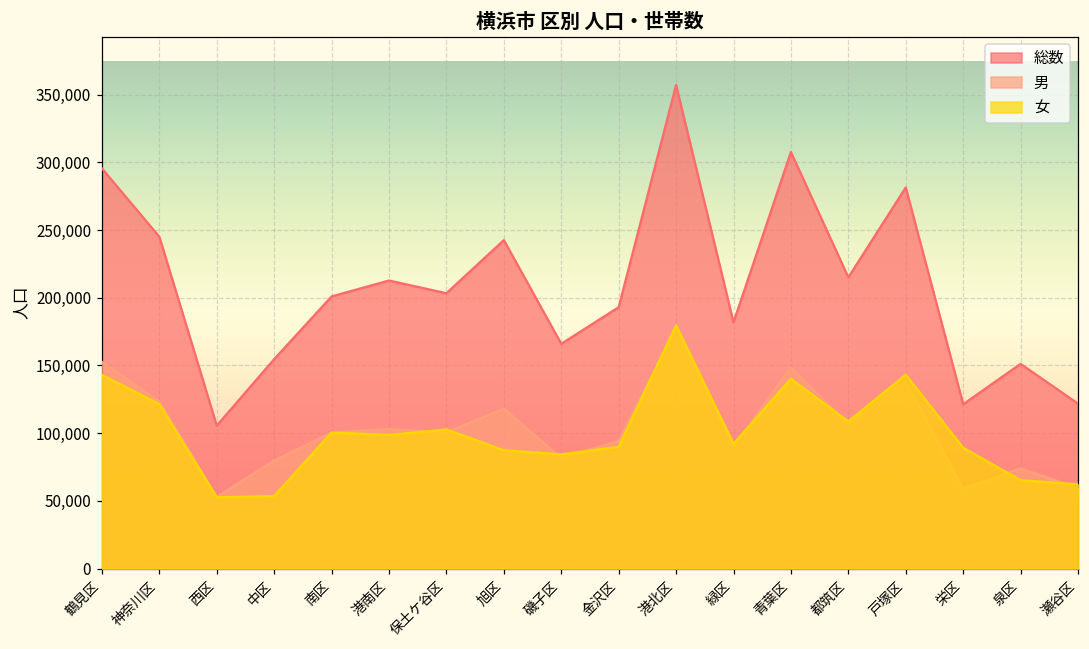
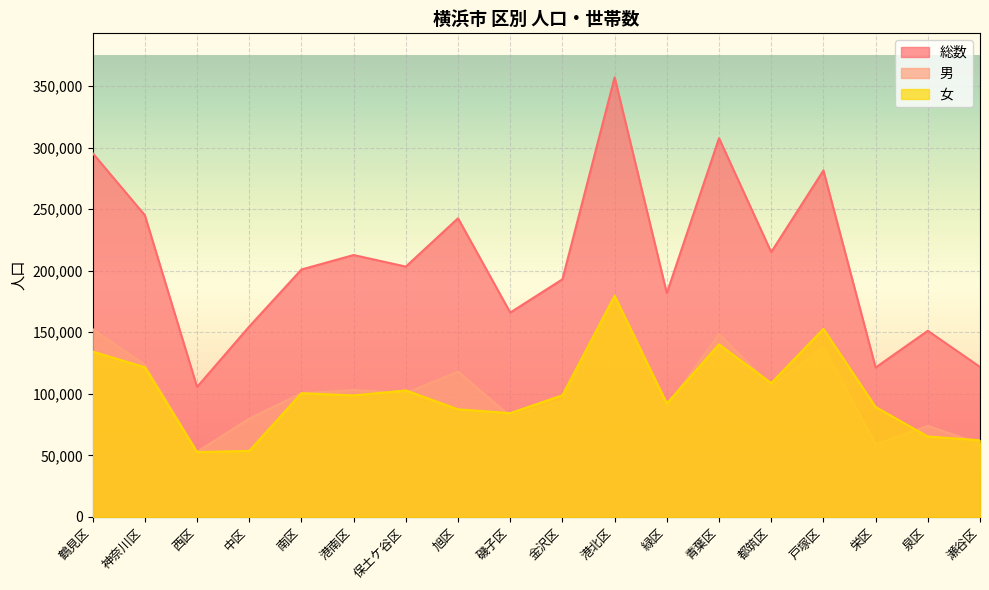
女, 鶴見区: 143,000 -> 134,000
女, 金沢区: 90,000 -> 99,000
女, 戸塚区: 143,000 -> 153,000
